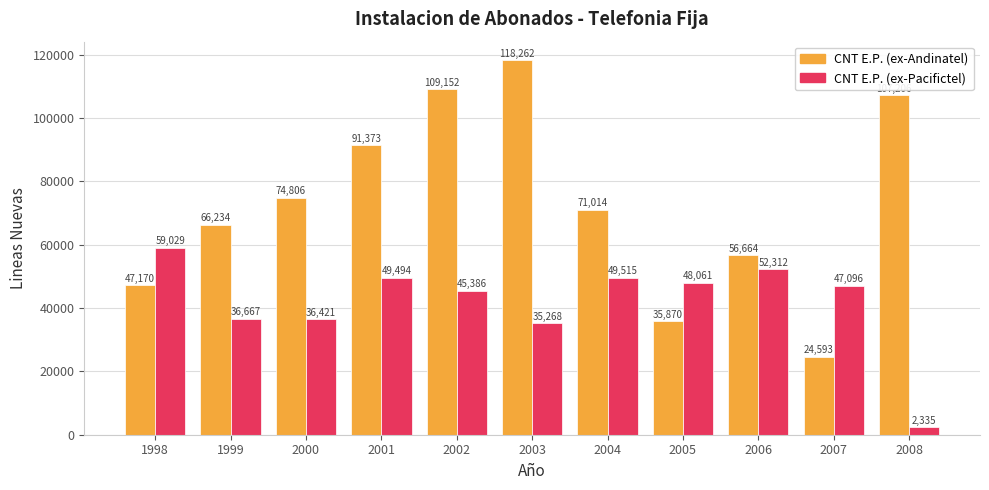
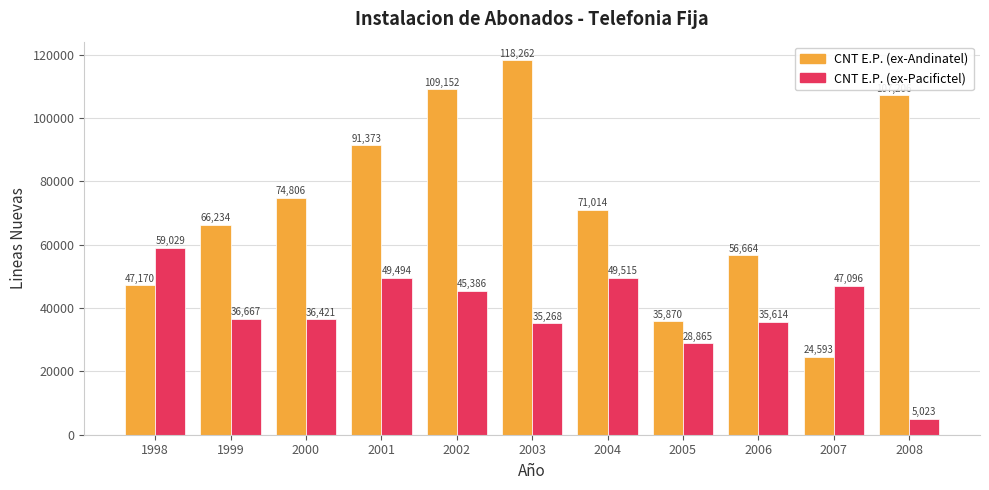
CNT E.P. (ex-Pacifictel), 2005: 48,061 -> 28,865
CNT E.P. (ex-Pacifictel), 2006: 52,312 -> 35,614
CNT E.P. (ex-Pacifictel), 2008: 2,335 -> 5,023
